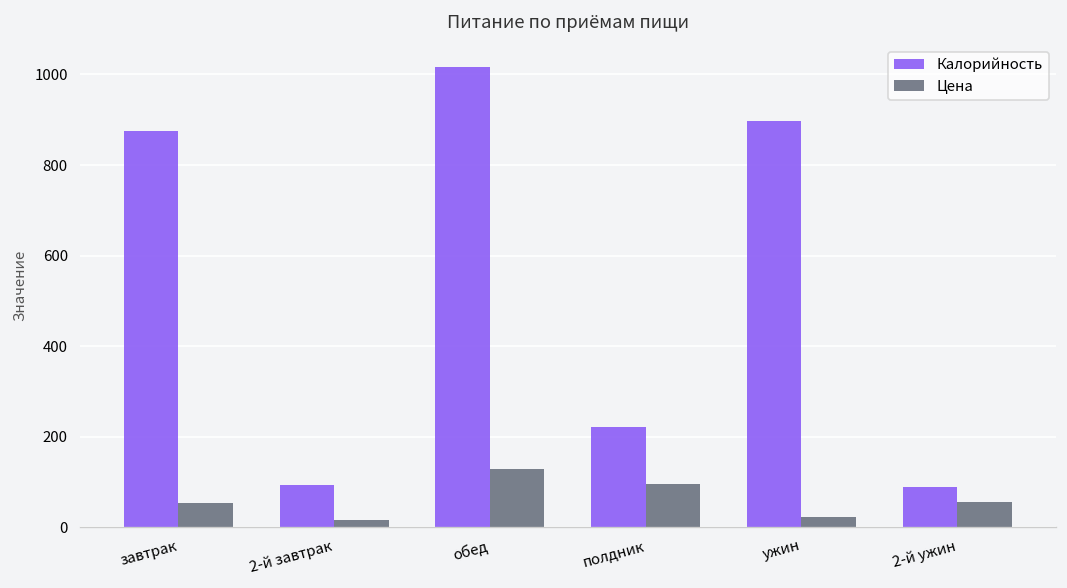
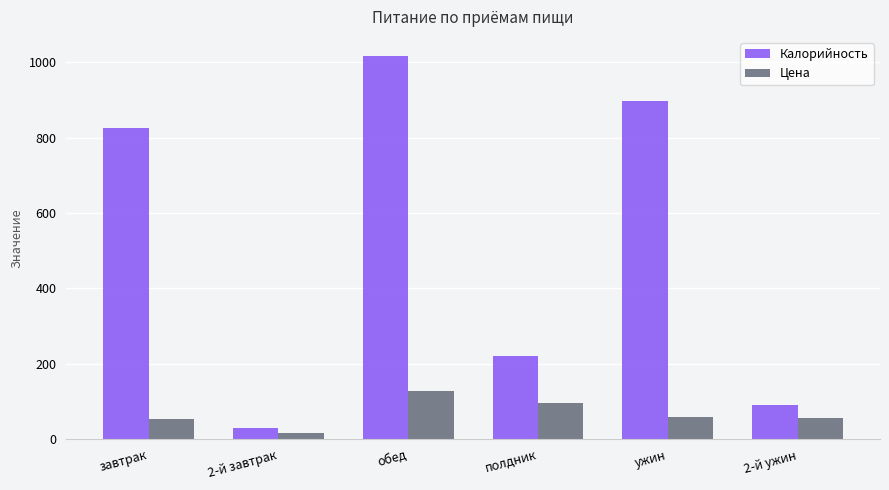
Калорийность, завтрак: 880 -> 830
Калорийность, 2-й завтрак: 90 -> 30
Цена, ужин: 20 -> 60
